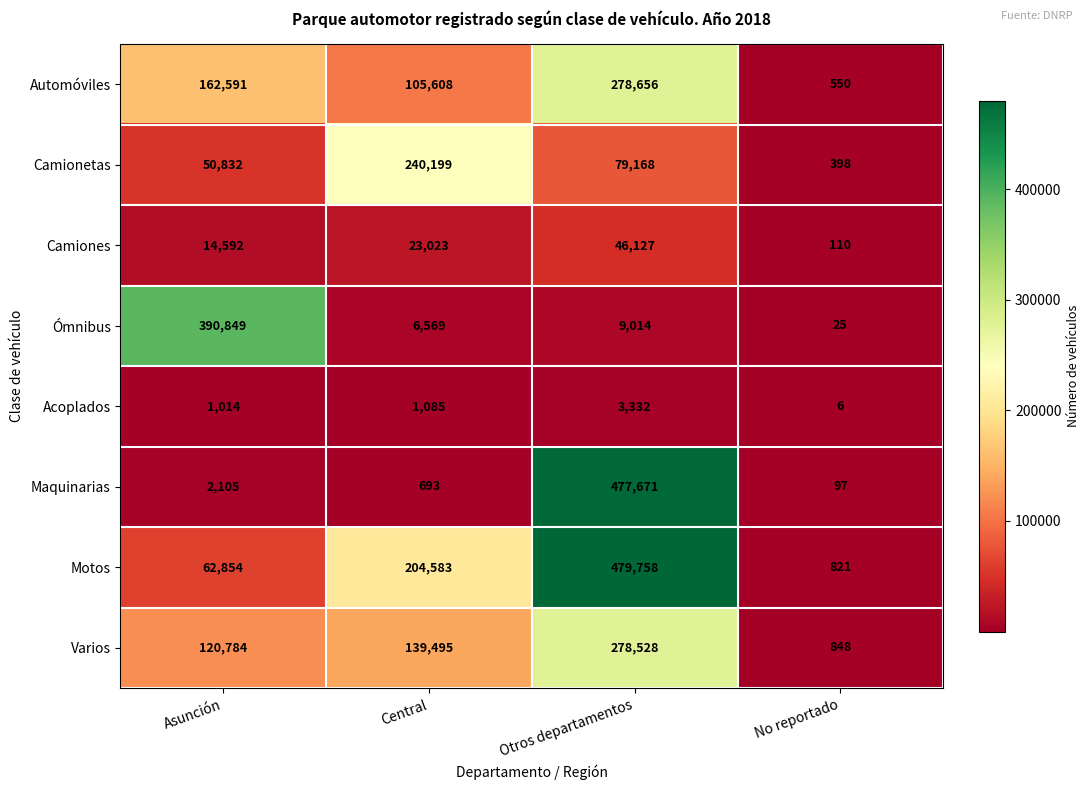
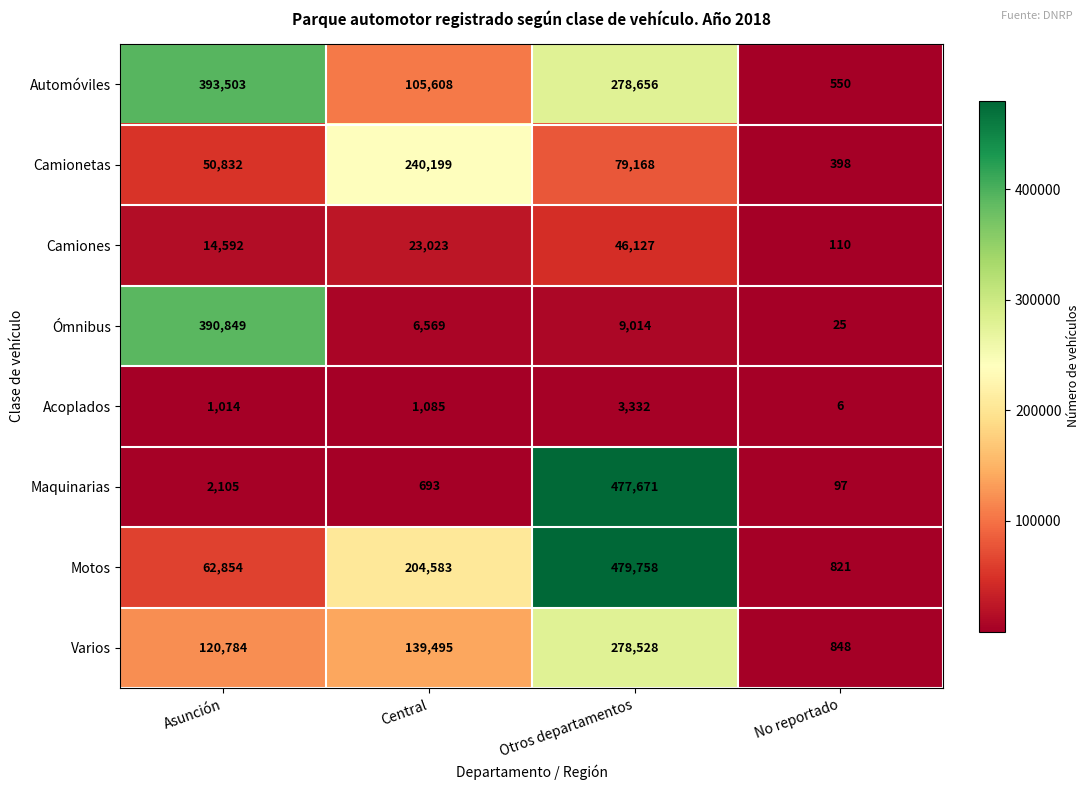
Automóviles, Asunción: 162,591 -> 393,503
